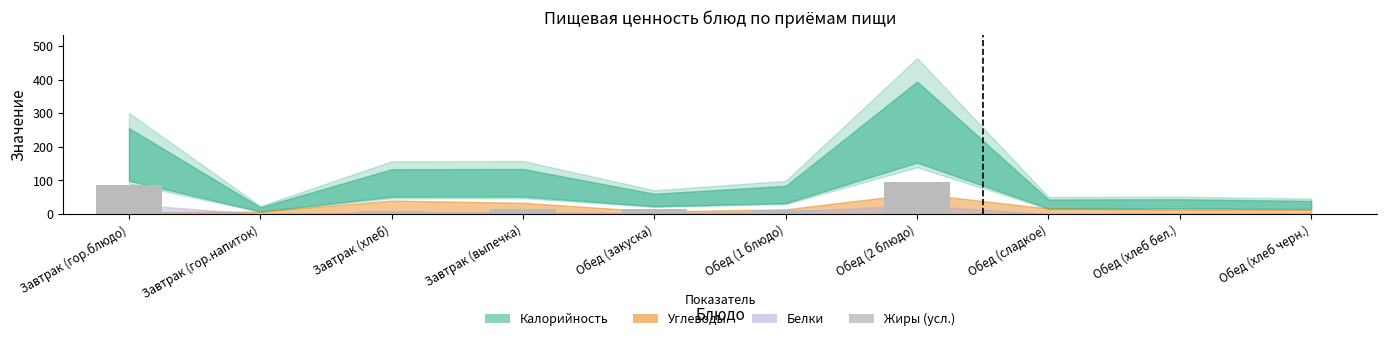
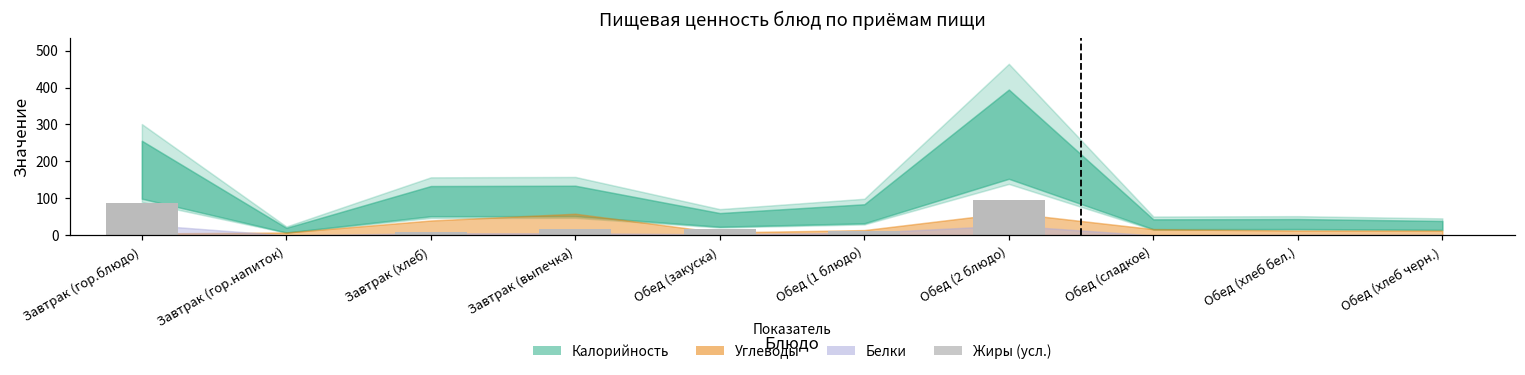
Углеводы, Завтрак (выпечка): 30 -> 60
